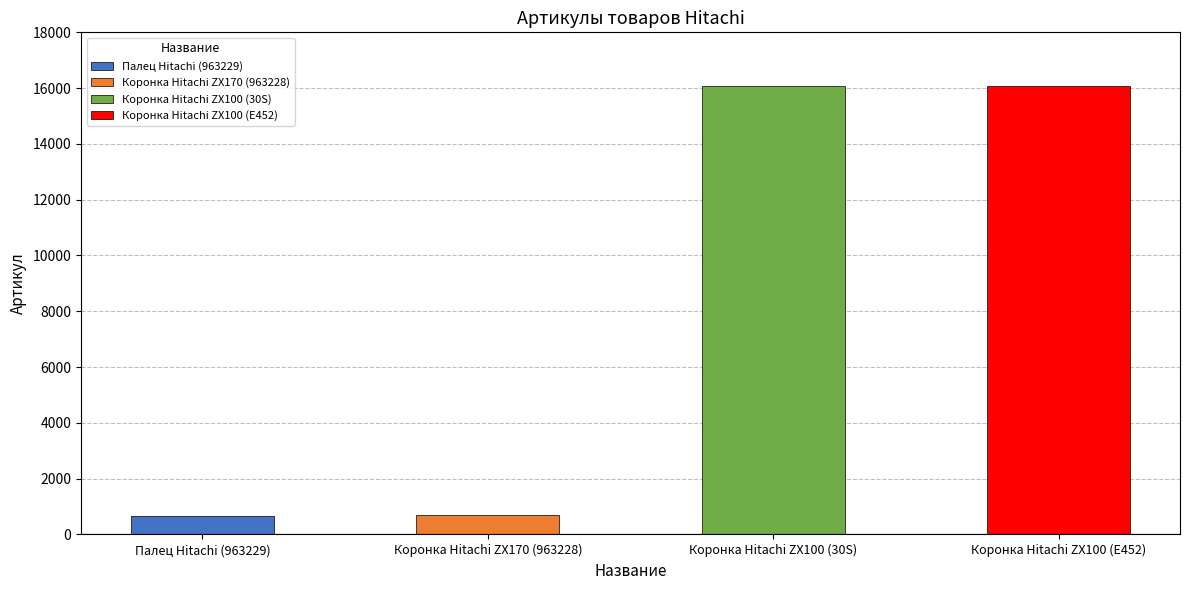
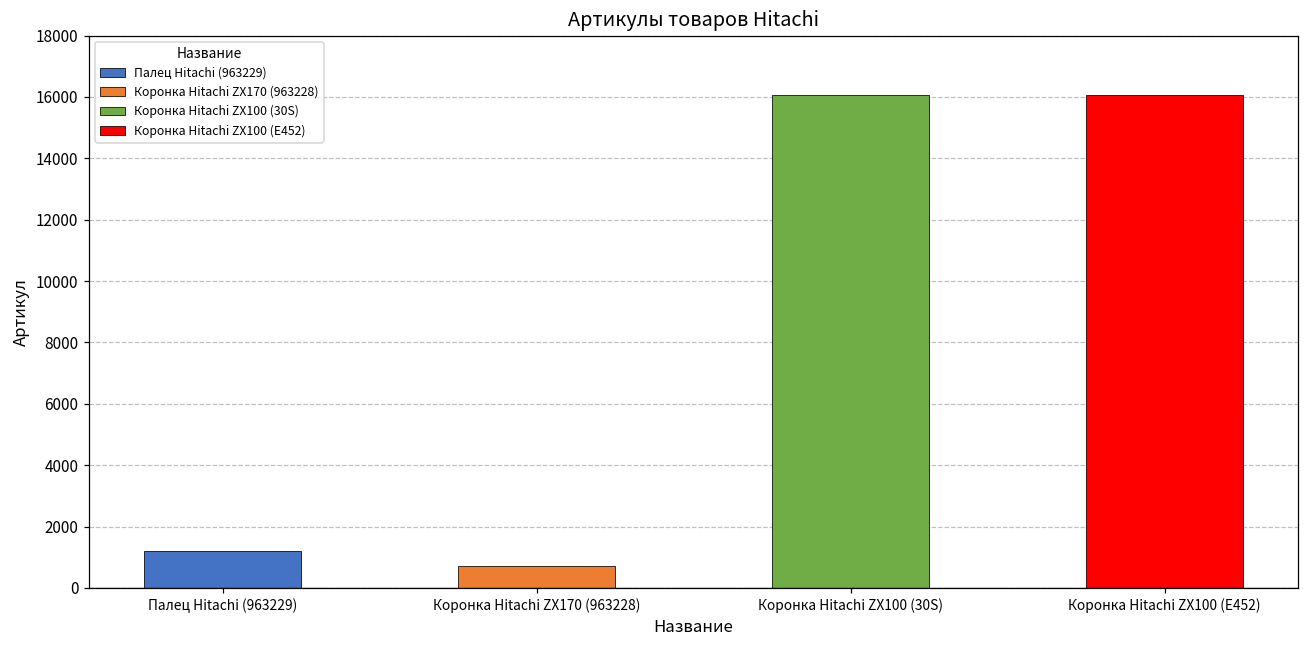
Палец Hitachi (963229): 600 -> 1200
